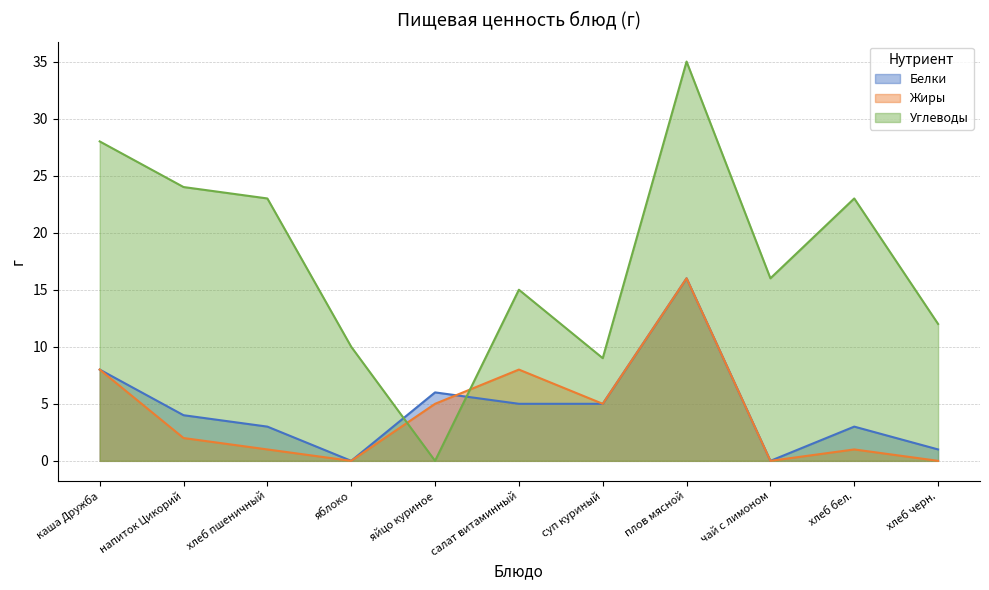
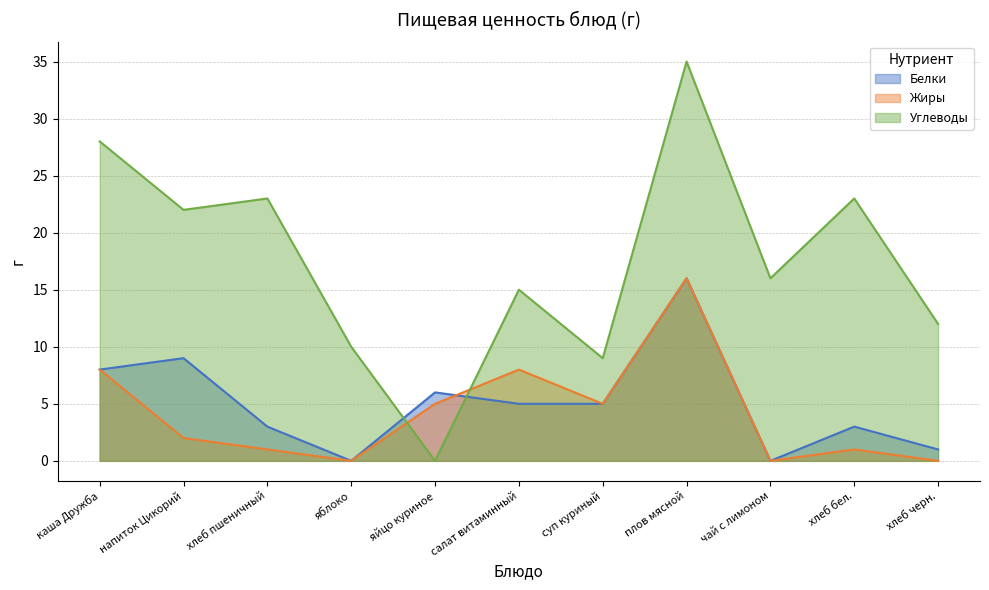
Белки, напиток Цикорий: 4 -> 9
Углеводы, напиток Цикорий: 24 -> 22
